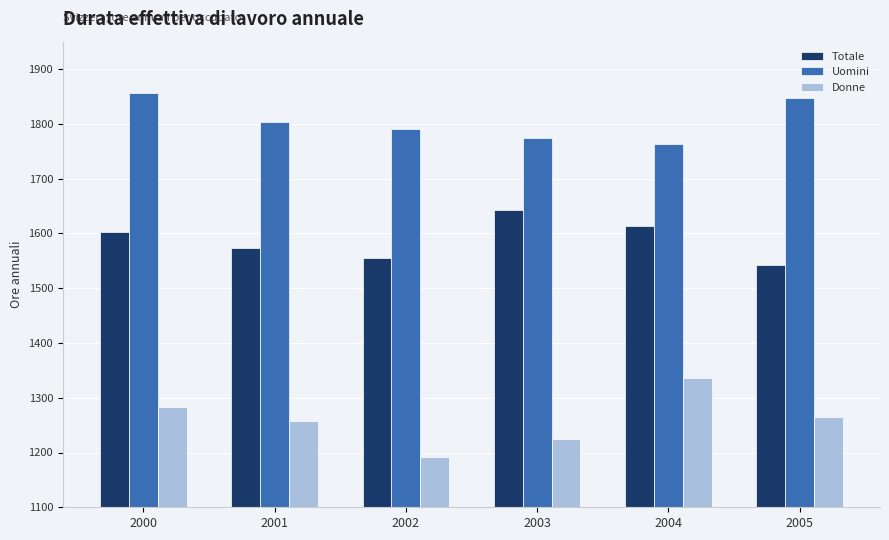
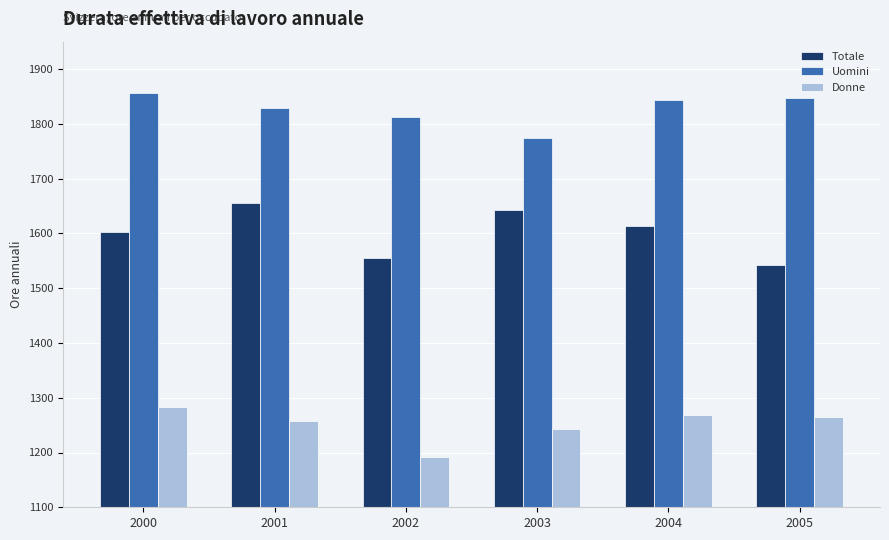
Totale, 2001: 1570 -> 1650
Uomini, 2001: 1800 -> 1830
Uomini, 2002: 1790 -> 1810
Donne, 2003: 1230 -> 1240
Uomini, 2004: 1760 -> 1840
Donne, 2004: 1340 -> 1270
